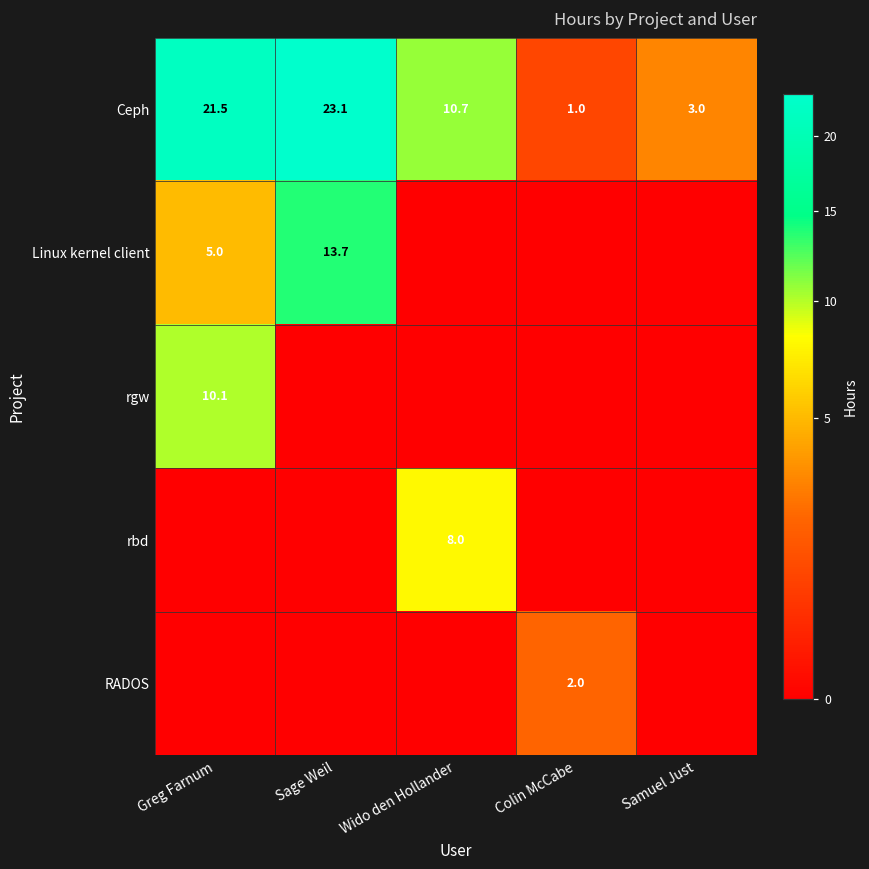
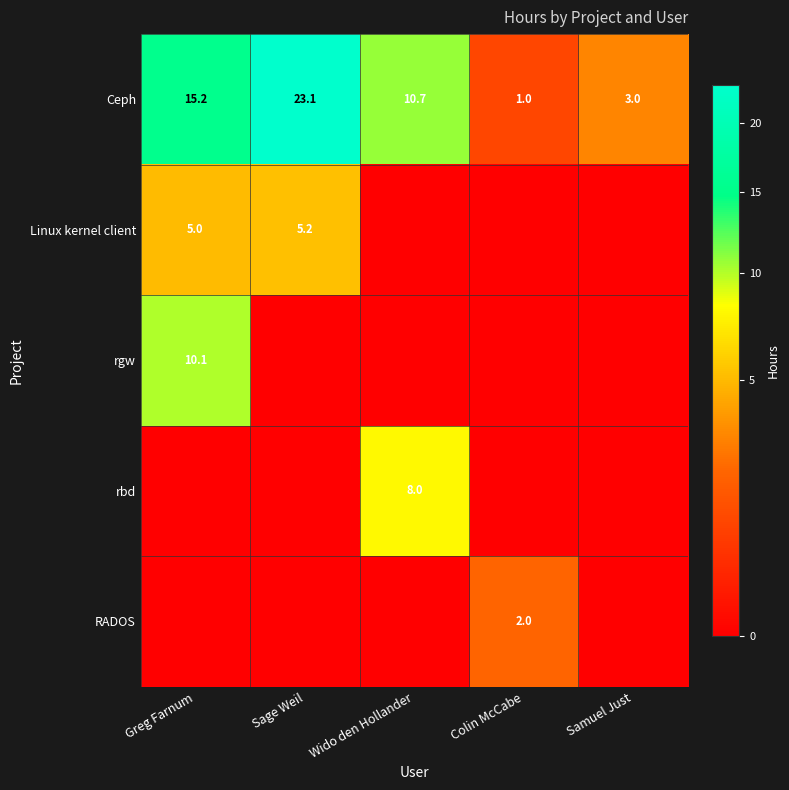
Ceph, Greg Farnum: 21.5 -> 15.2
Linux kernel client, Sage Weil: 13.7 -> 5.2
